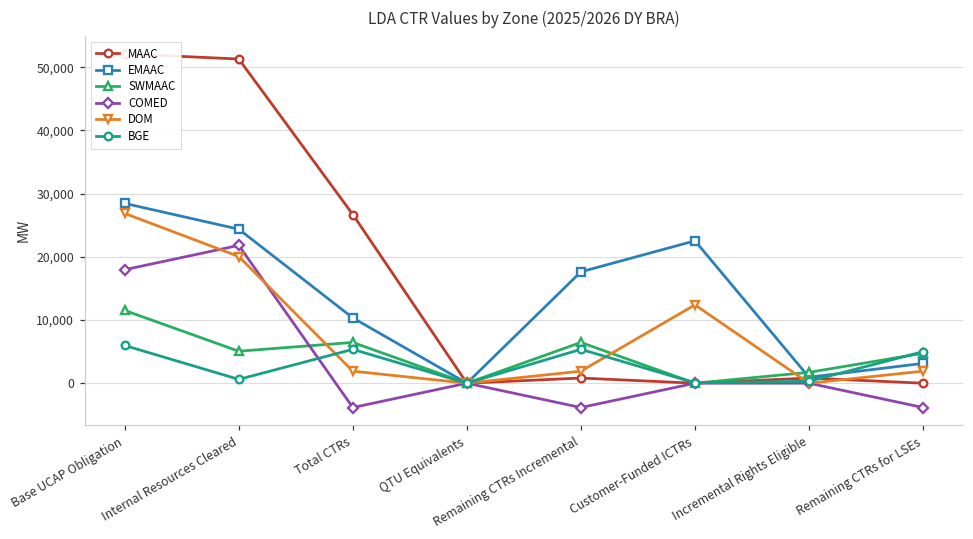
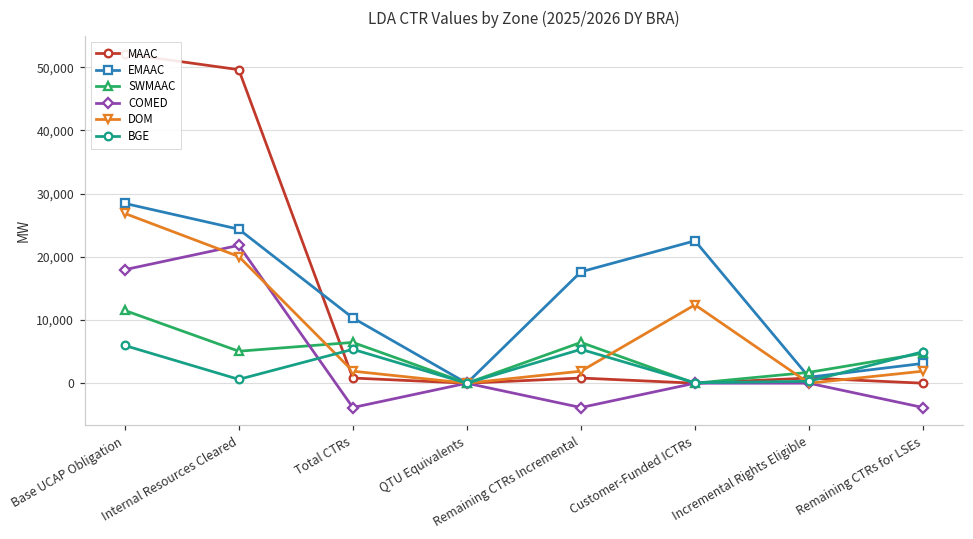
MAAC, Internal Resources Cleared: 51,000 -> 50,000
MAAC, Total CTRs: 27,000 -> 1,000
